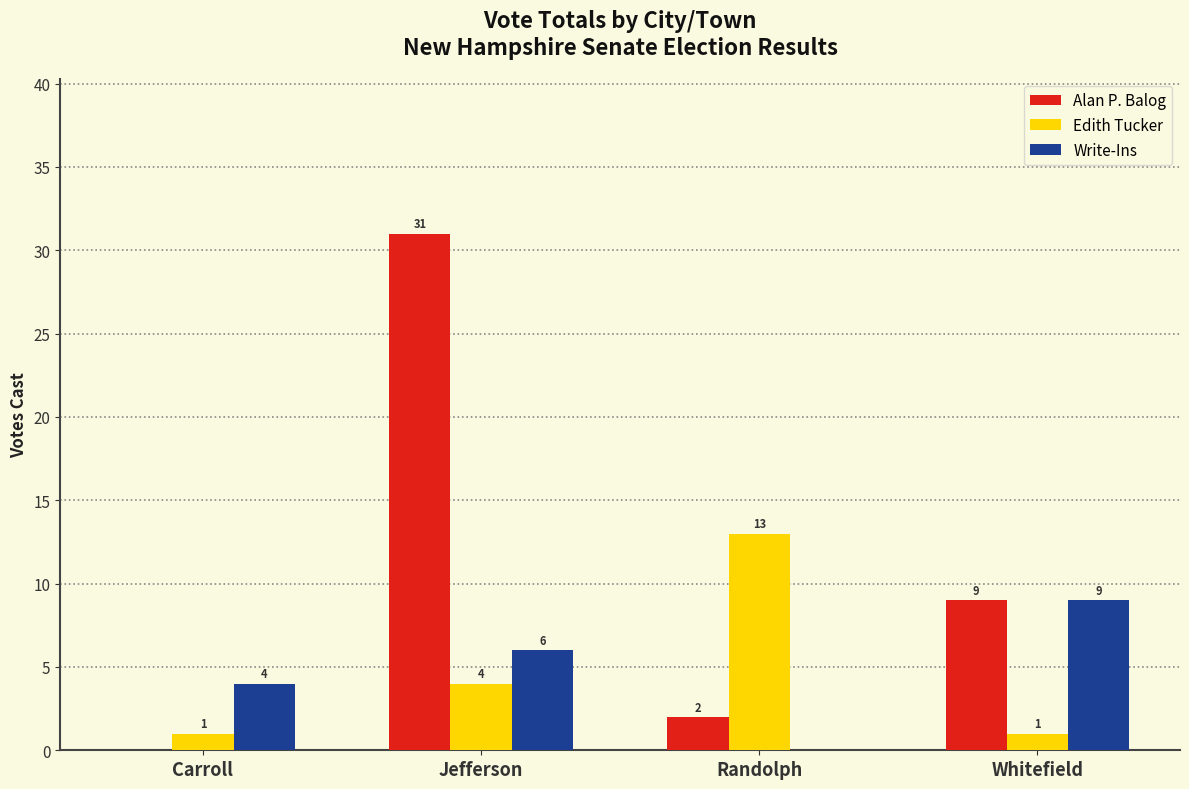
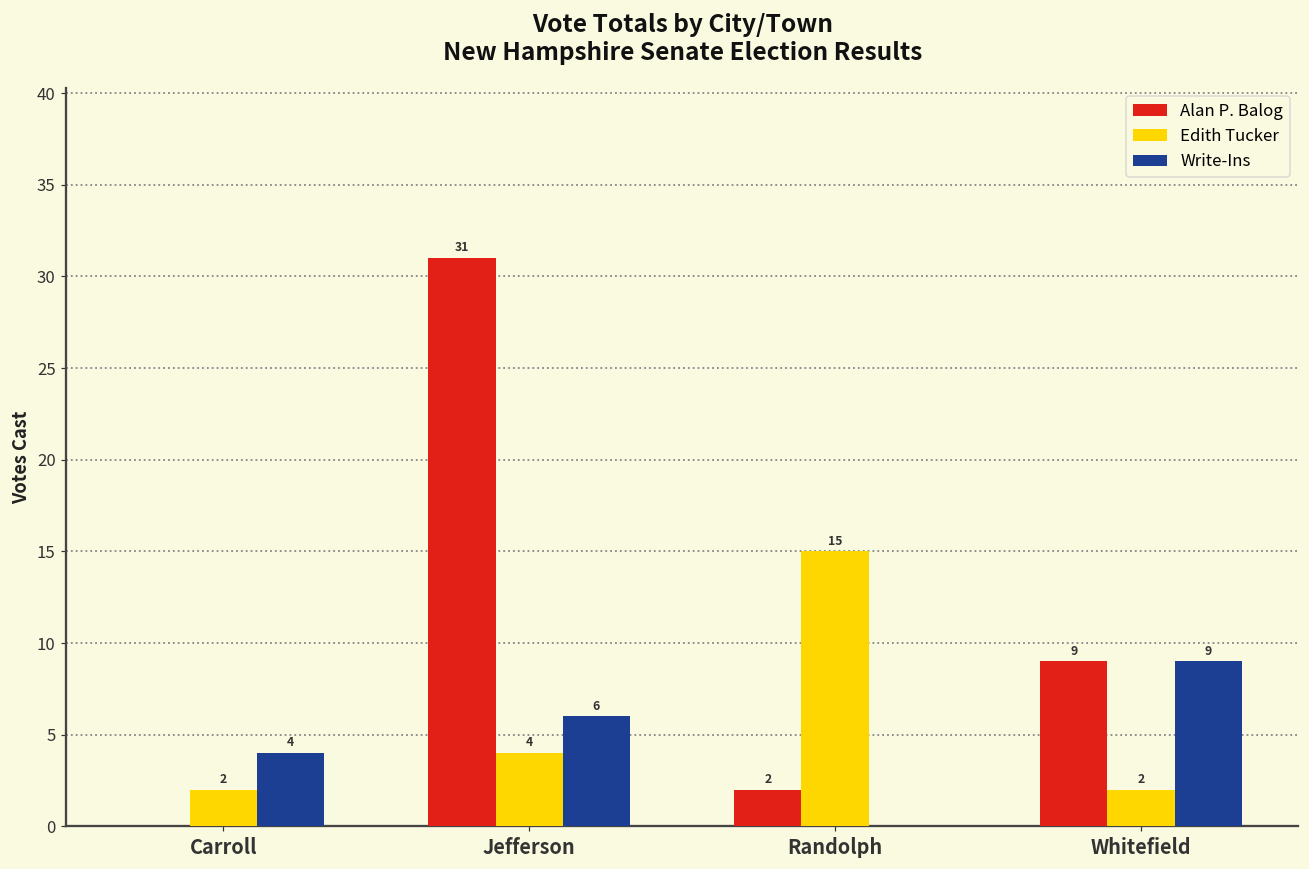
Edith Tucker, Carroll: 1 -> 2
Edith Tucker, Randolph: 13 -> 15
Edith Tucker, Whitefield: 1 -> 2
